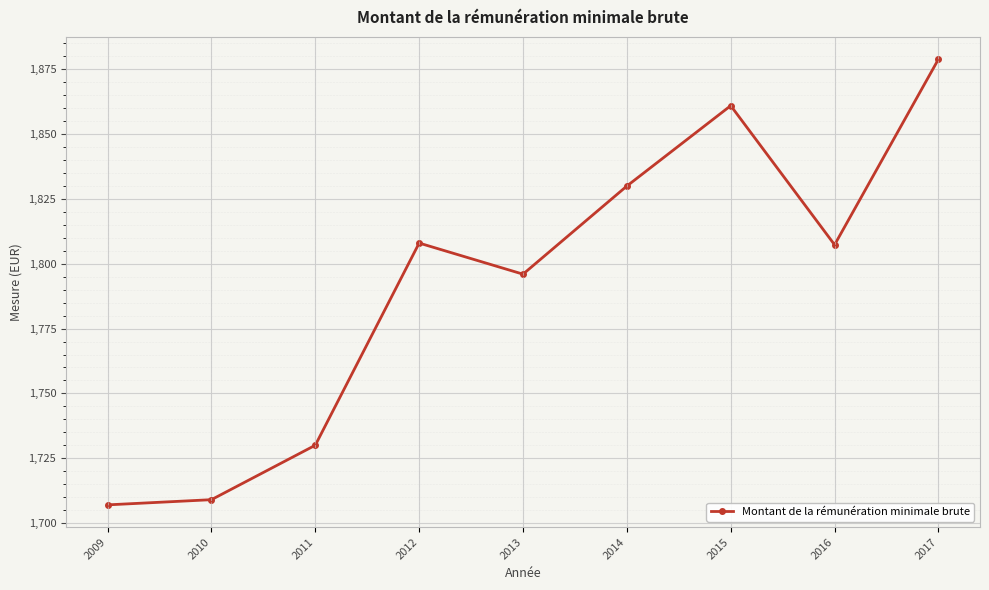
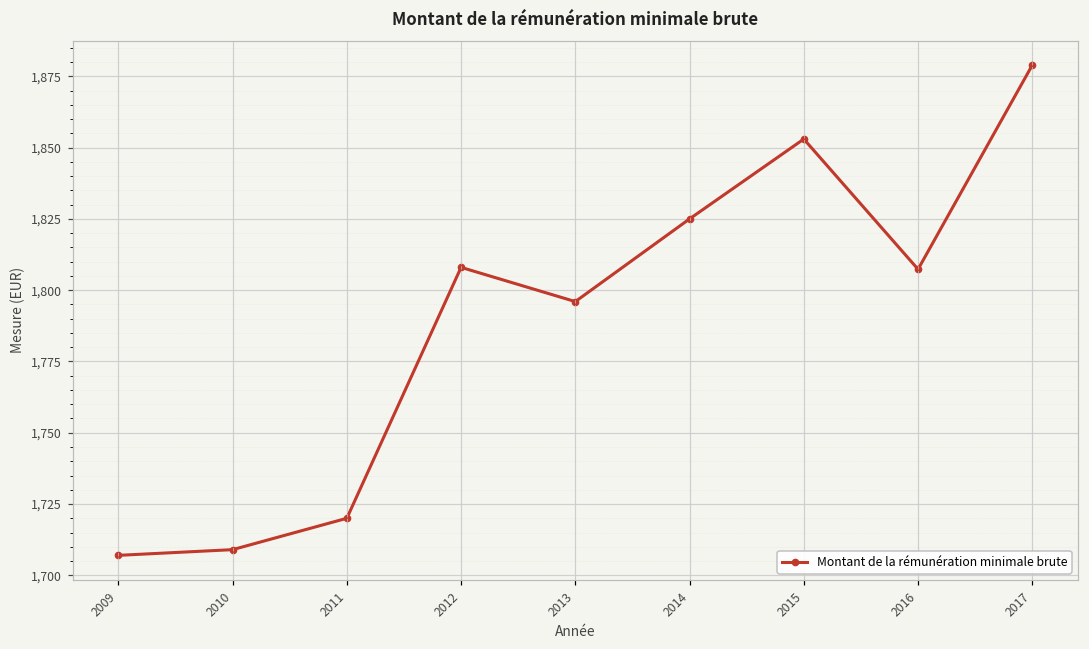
2011: 1,730 -> 1,720
2014: 1,830 -> 1,825
2015: 1,861 -> 1,853
